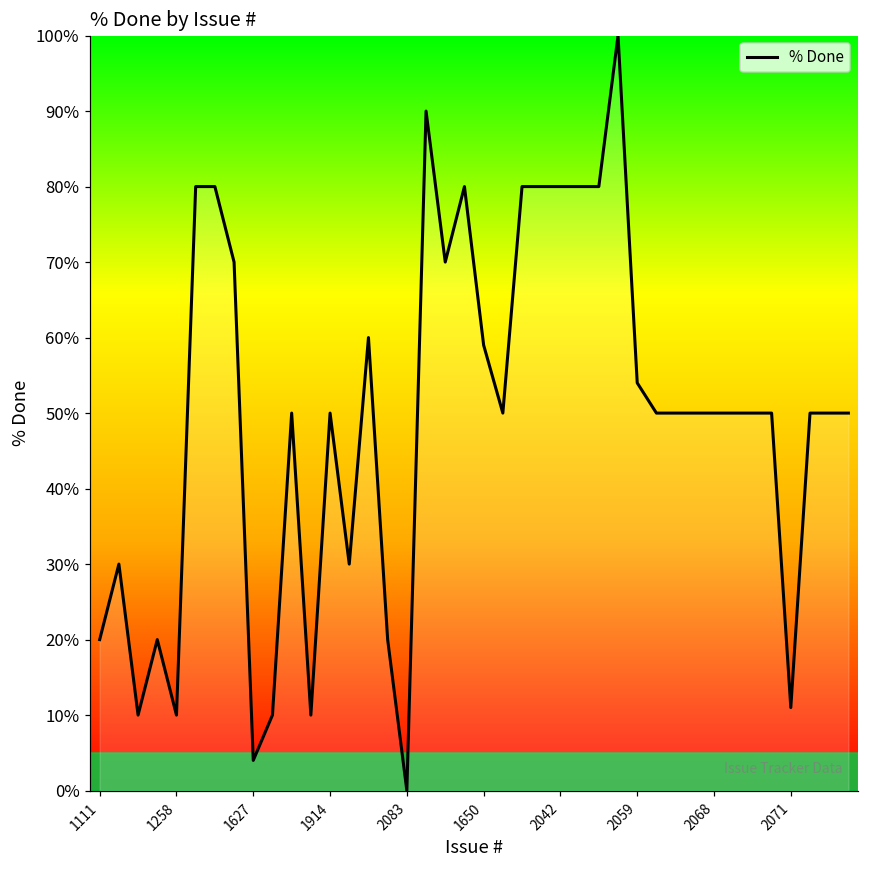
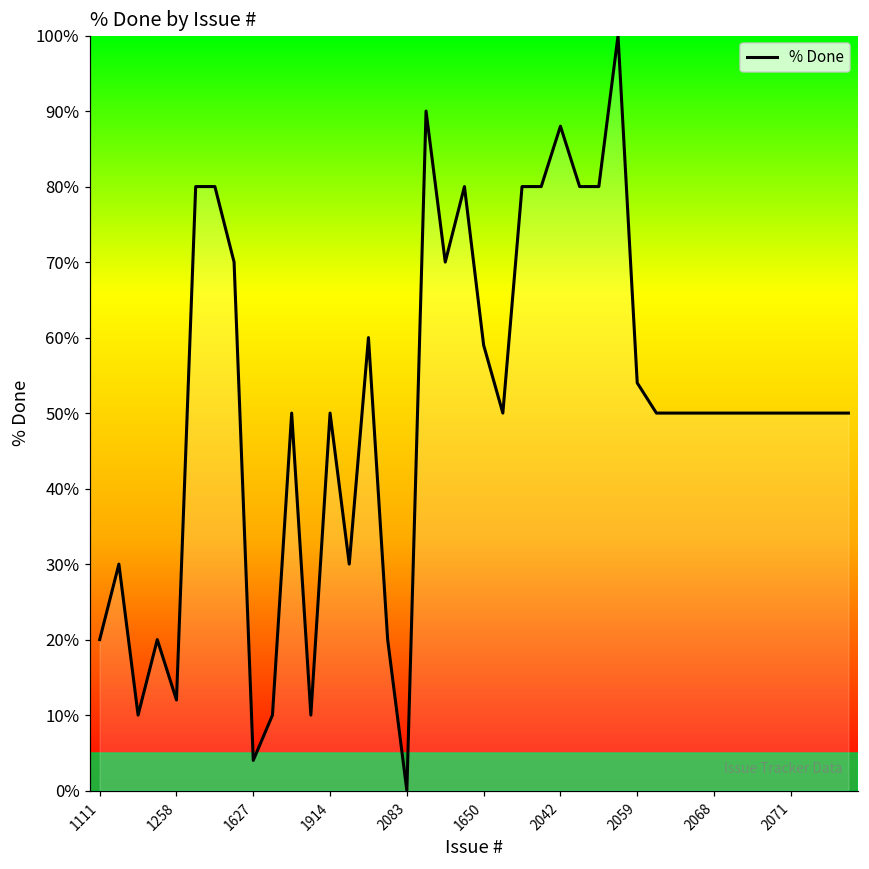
1258: 10% -> 12%
2042: 80% -> 88%
2071: 11% -> 50%
